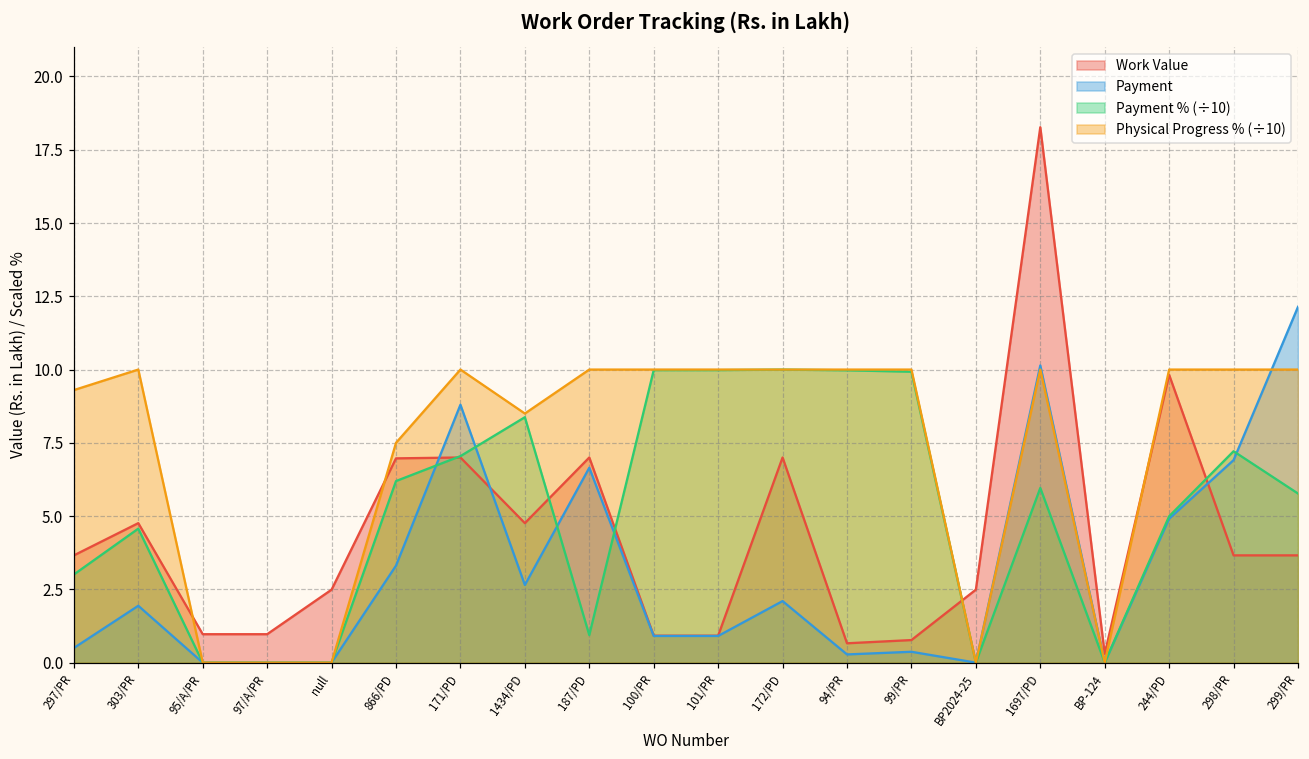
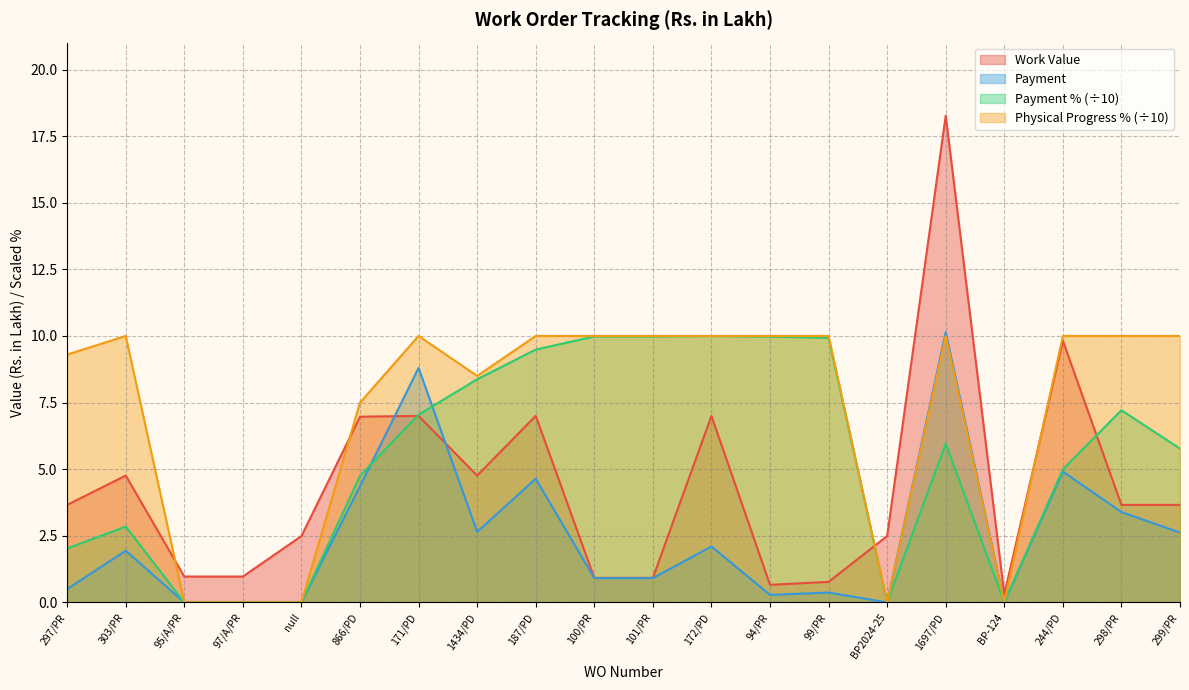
Payment % (÷10), 297/PR: 3.0 -> 2.0
Payment % (÷10), 303/PR: 4.6 -> 2.8
Payment, 866/PD: 3.3 -> 4.4
Payment % (÷10), 866/PD: 6.2 -> 4.8
Payment, 187/PD: 6.7 -> 4.6
Payment % (÷10), 187/PD: 0.9 -> 9.5
Payment, 298/PR: 6.9 -> 3.4
Payment, 299/PR: 12.1 -> 2.6
